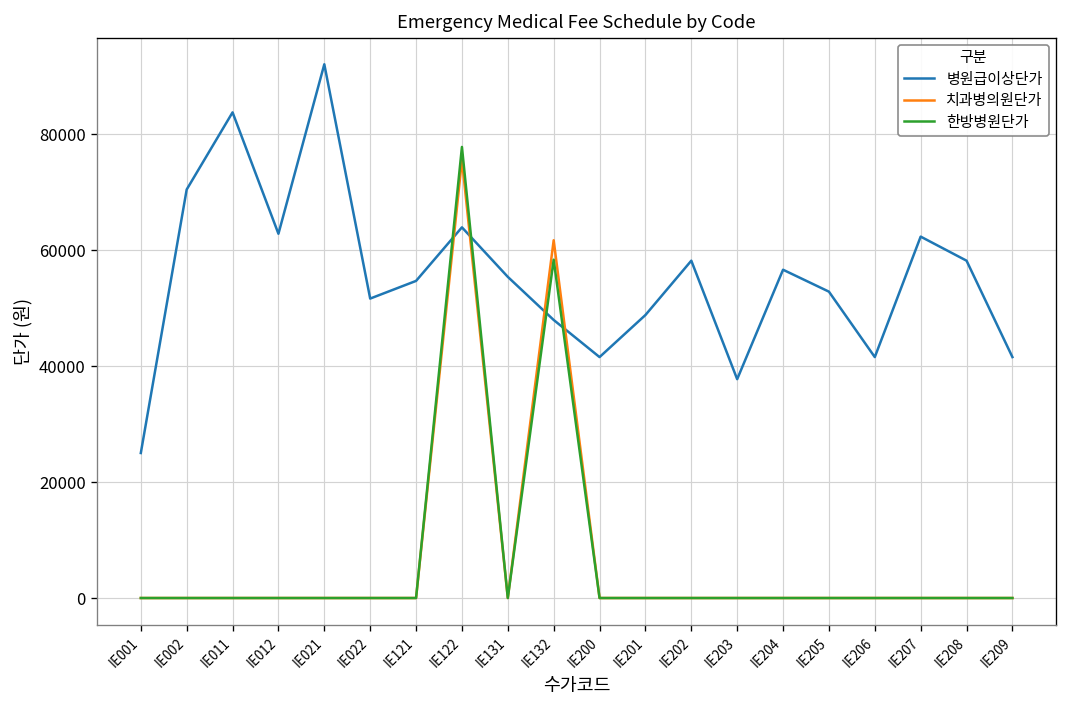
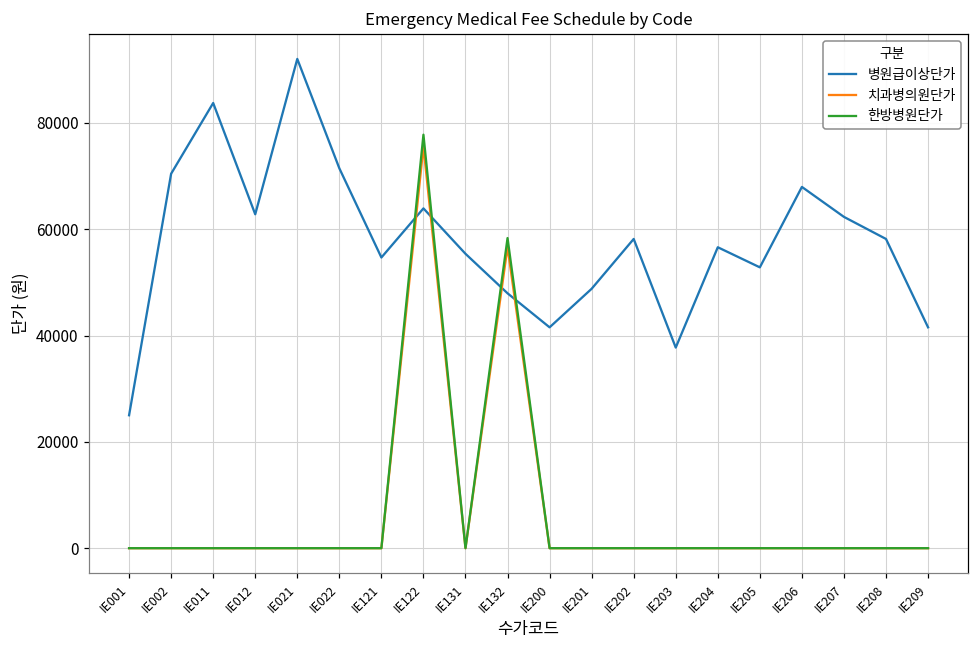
병원급이상단가, IE022: 52000 -> 71000
치과병의원단가, IE132: 62000 -> 57000
병원급이상단가, IE206: 42000 -> 68000
